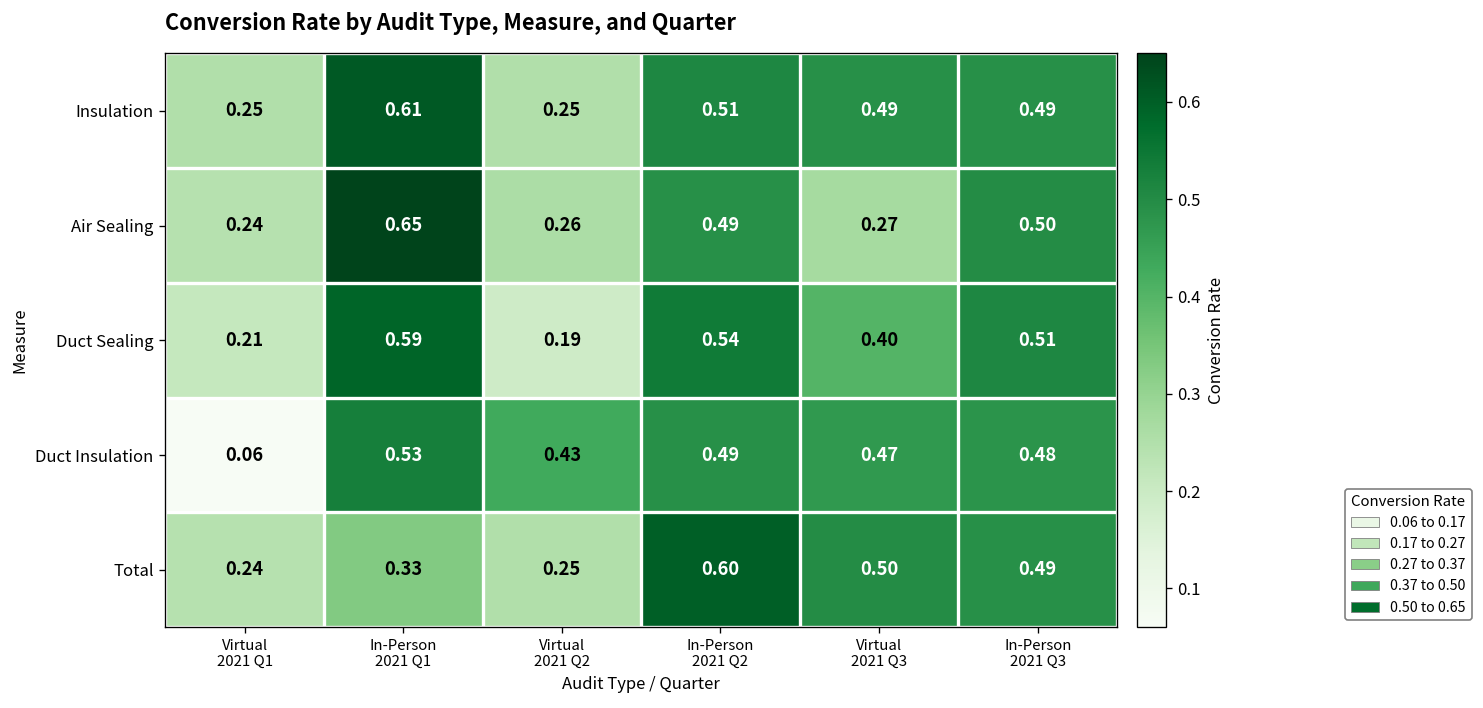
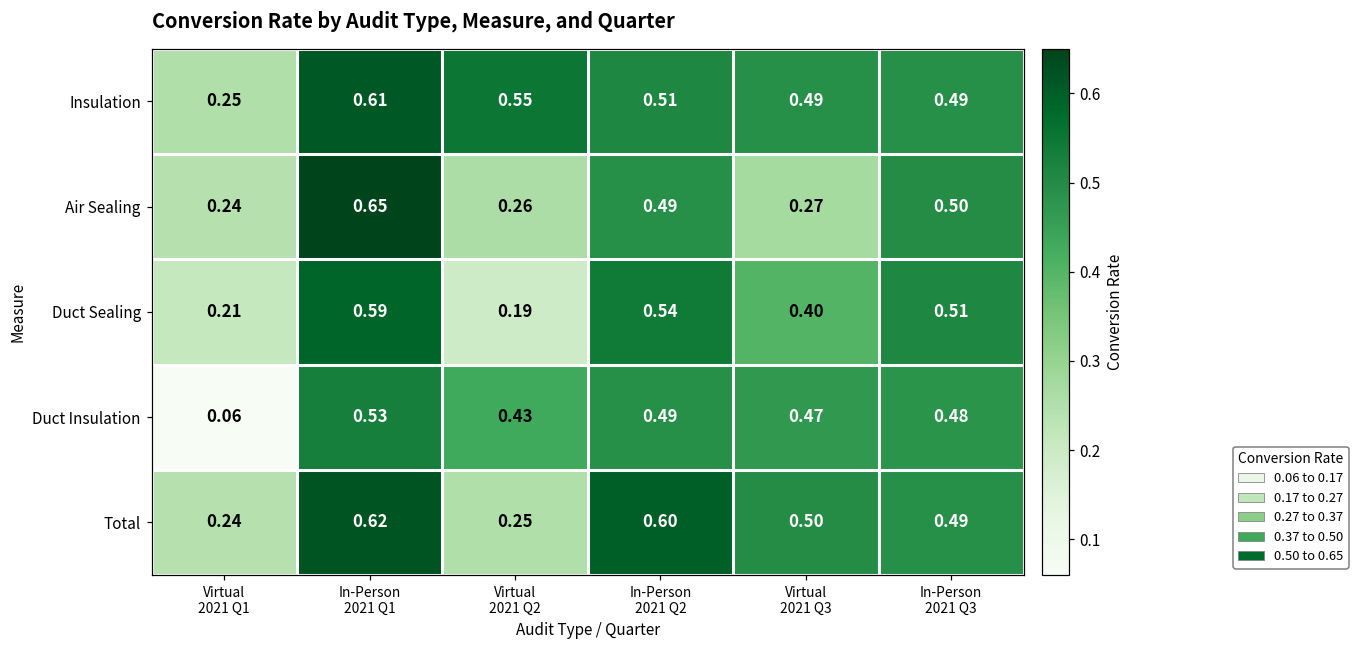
Insulation, Virtual 2021 Q2: 0.25 -> 0.55
Total, In-Person 2021 Q1: 0.33 -> 0.62
